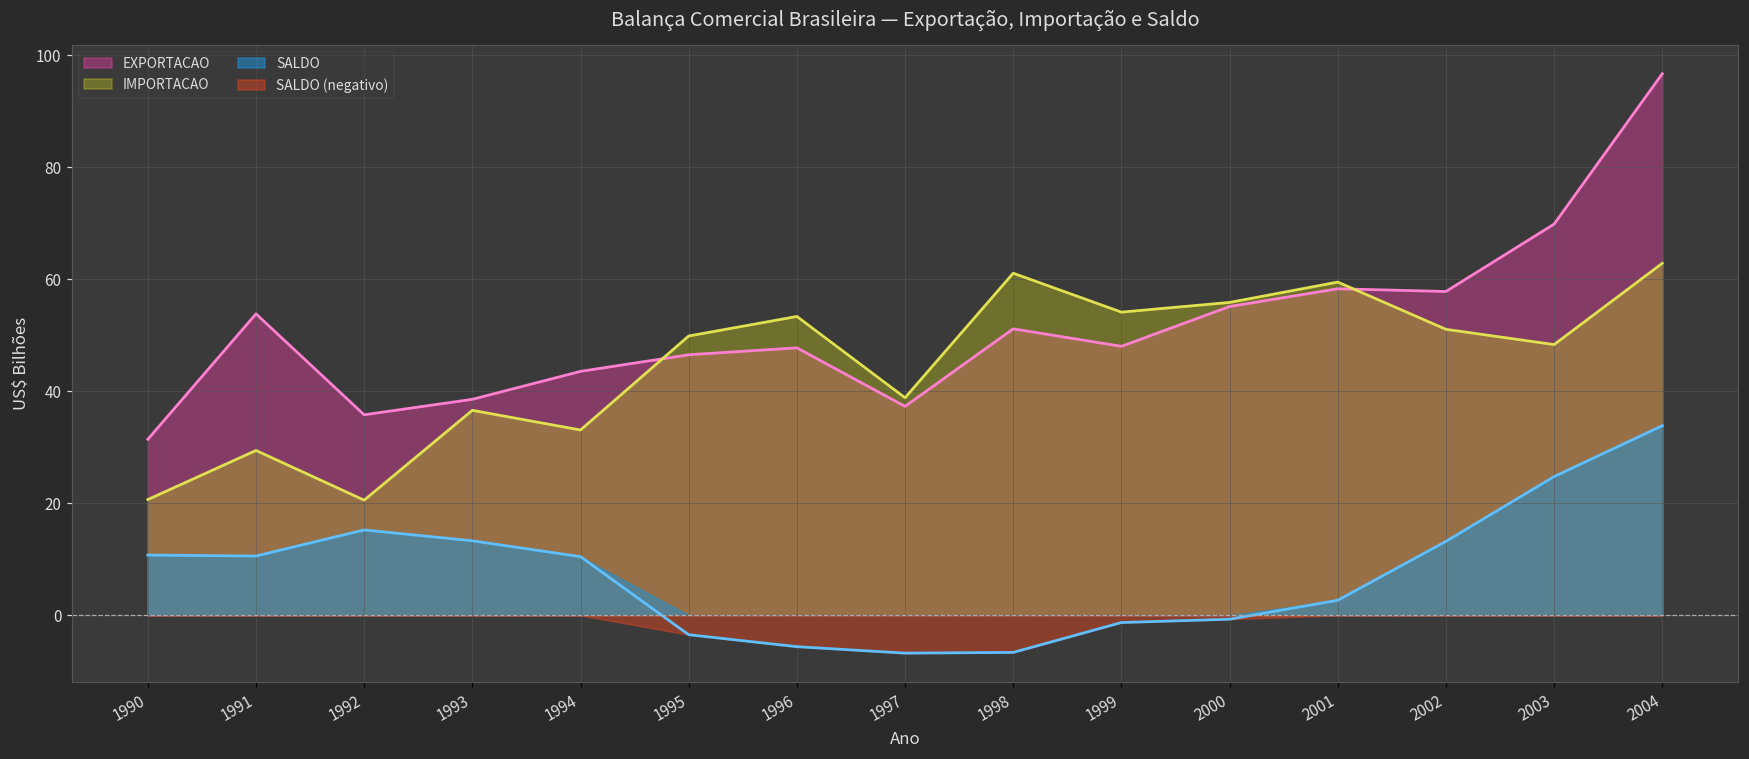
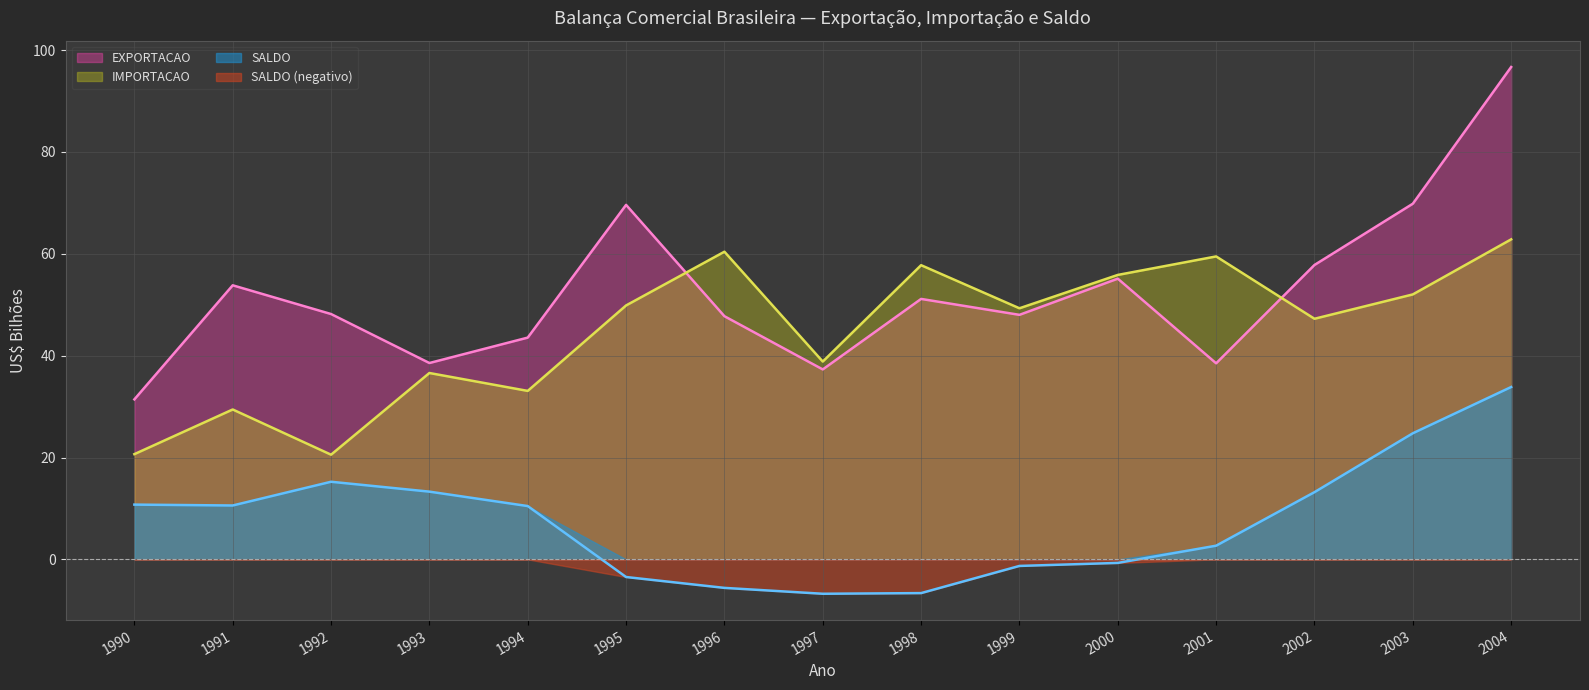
EXPORTACAO, 1992: 36 -> 48
EXPORTACAO, 1995: 47 -> 70
IMPORTACAO, 1996: 53 -> 60
IMPORTACAO, 1998: 61 -> 58
IMPORTACAO, 1999: 54 -> 49
EXPORTACAO, 2001: 58 -> 38
IMPORTACAO, 2002: 51 -> 47
IMPORTACAO, 2003: 48 -> 52
